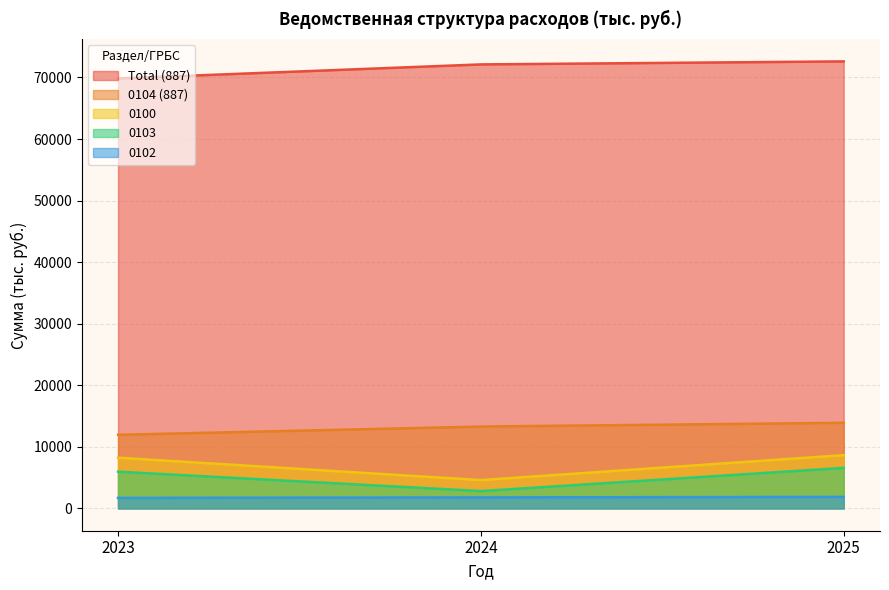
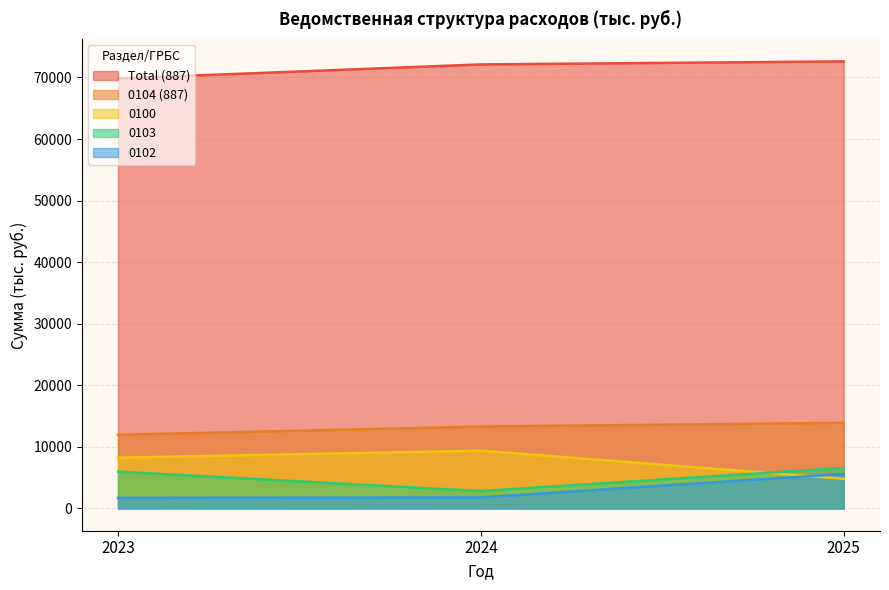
0100, 2024: 5000 -> 9000
0100, 2025: 9000 -> 5000
0102, 2025: 2000 -> 6000
